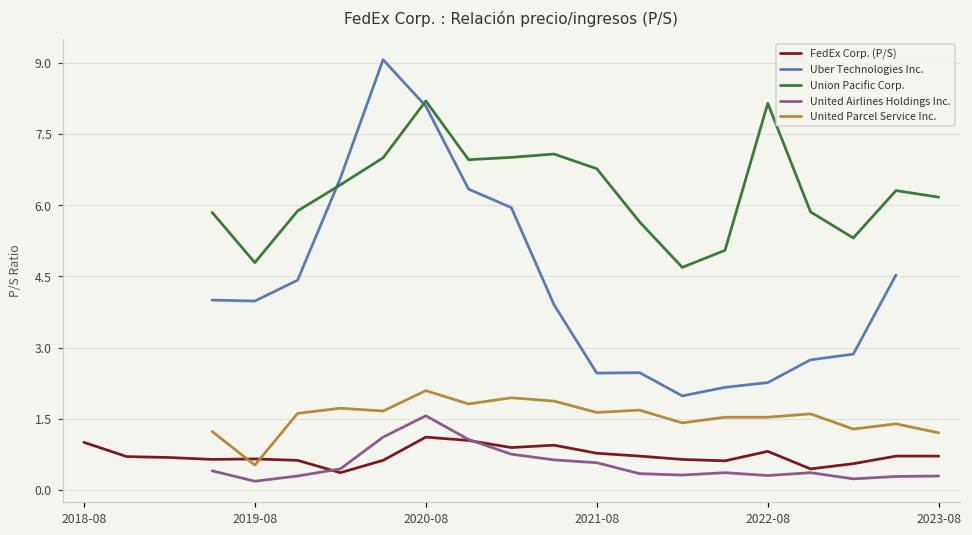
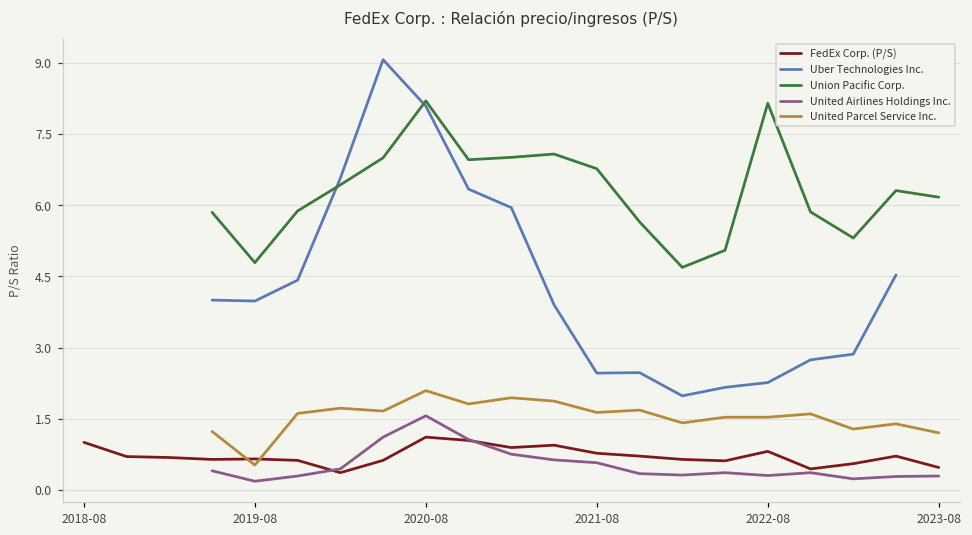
FedEx Corp. (P/S), 2023-08: 0.7 -> 0.5
